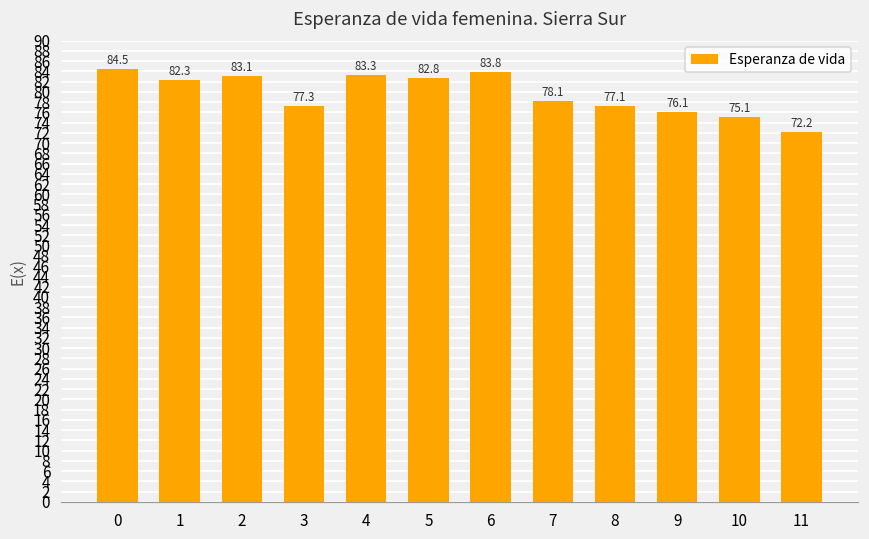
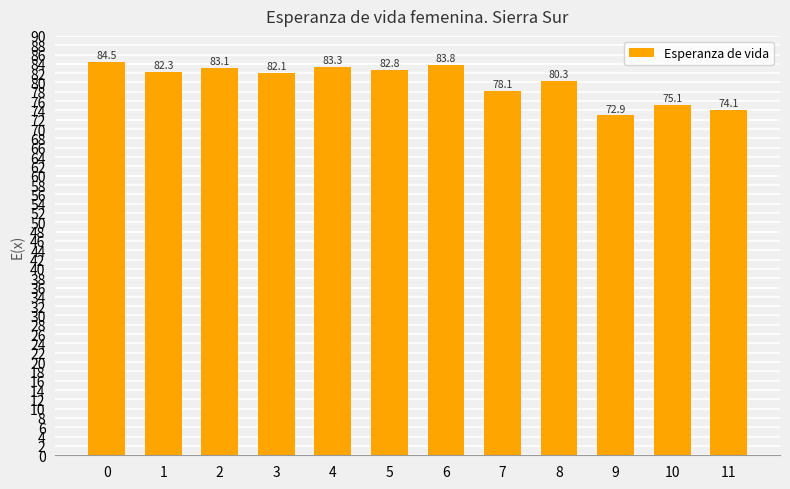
3: 77.3 -> 82.1
8: 77.1 -> 80.3
9: 76.1 -> 72.9
11: 72.2 -> 74.1
